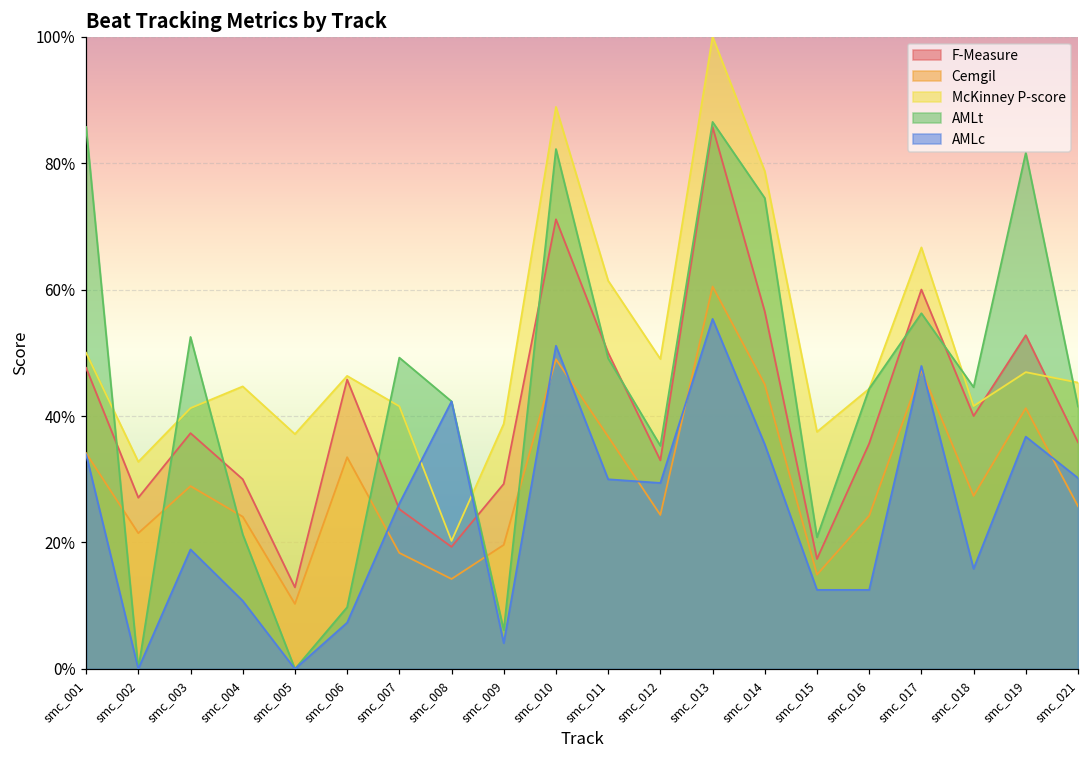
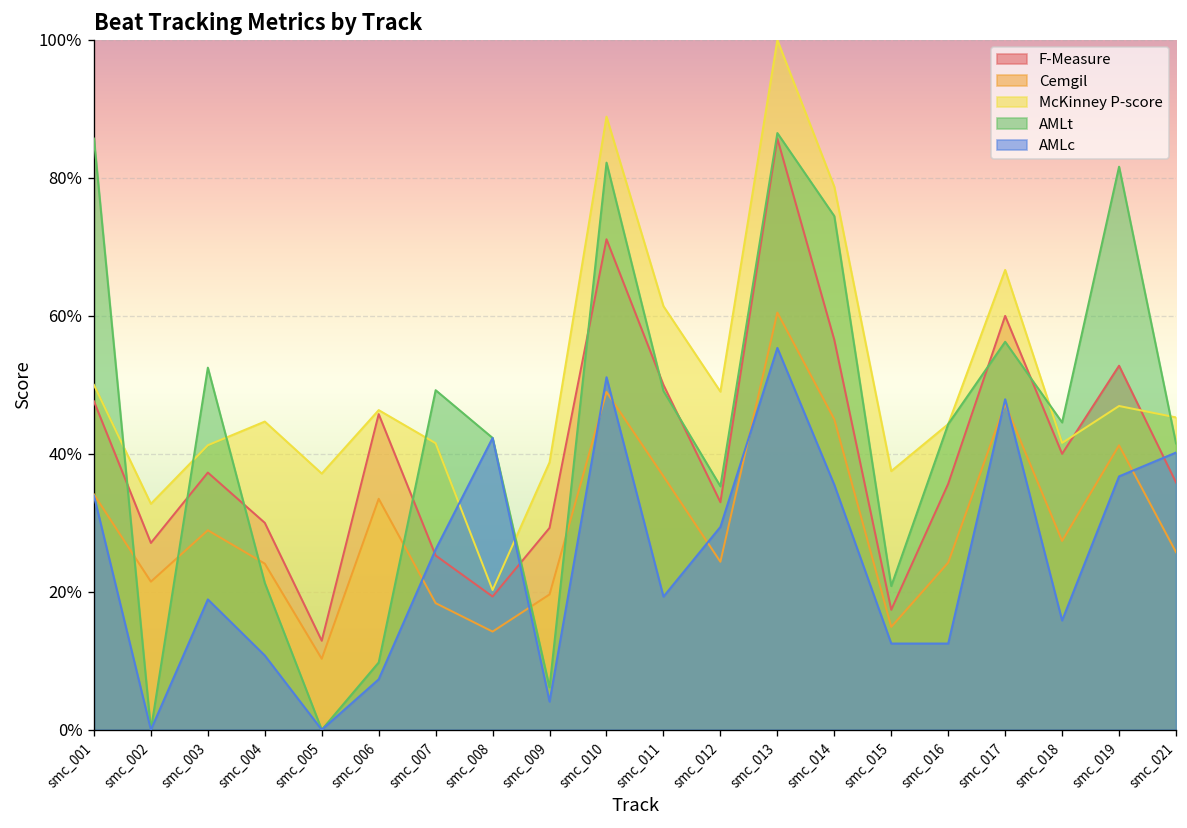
AMLc, smc_011: 30% -> 19%
AMLc, smc_021: 30% -> 40%
